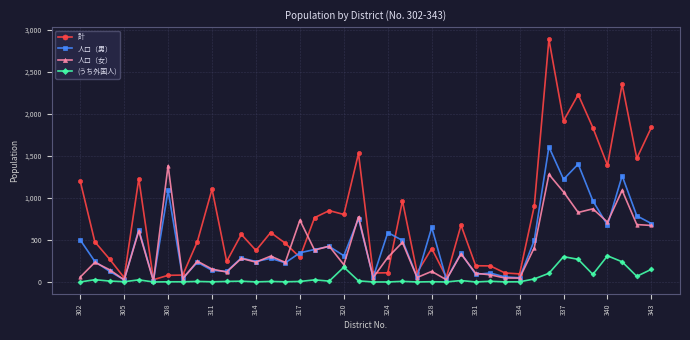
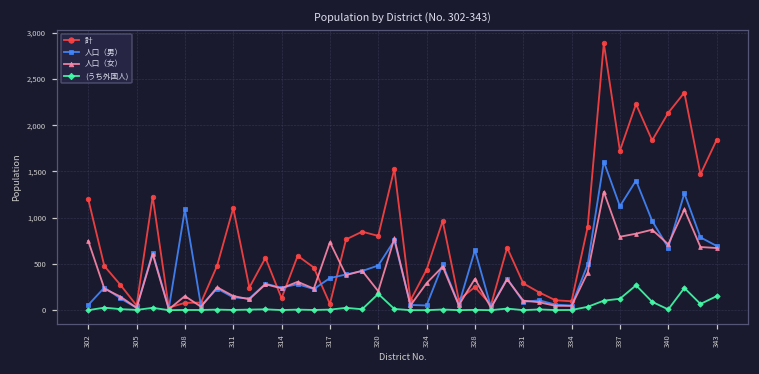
人口（男）, 302: 500 -> 100
人口（女）, 302: 100 -> 700
人口（女）, 308: 1,400 -> 200
計, 314: 400 -> 100
計, 317: 300 -> 100
人口（男）, 320: 300 -> 500
計, 324: 100 -> 400
人口（男）, 324: 600 -> 100
計, 328: 400 -> 300
人口（女）, 328: 100 -> 300
計, 331: 200 -> 300
計, 337: 1,900 -> 1,700
人口（男）, 337: 1,200 -> 1,100
人口（女）, 337: 1,100 -> 800
(うち外国人), 337: 300 -> 100
計, 340: 1,400 -> 2,100
(うち外国人), 340: 300 -> 0
